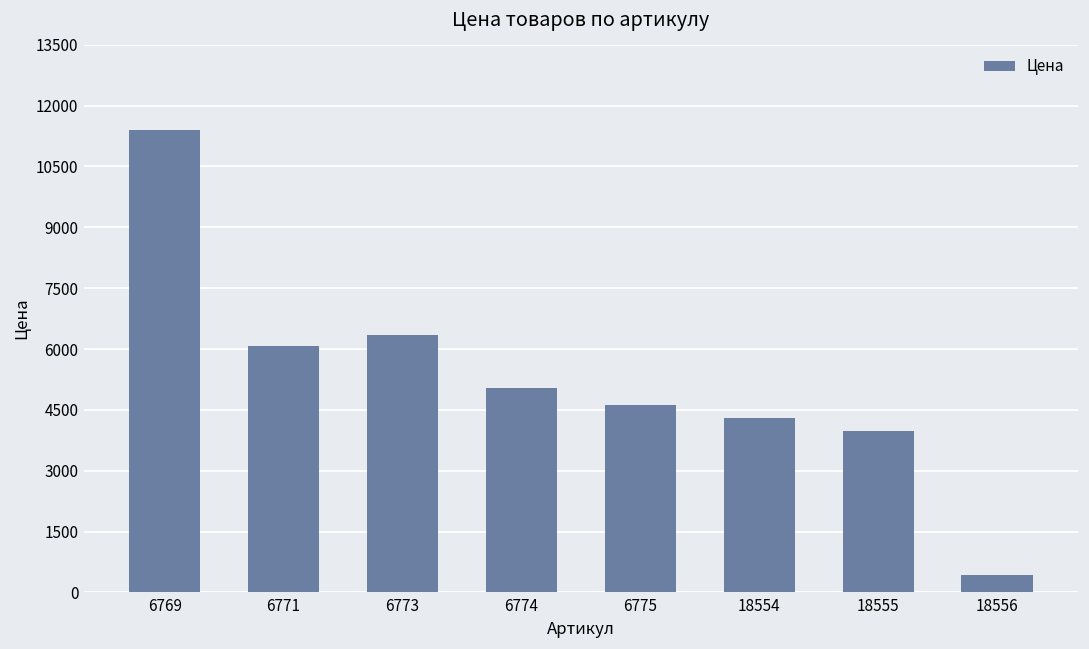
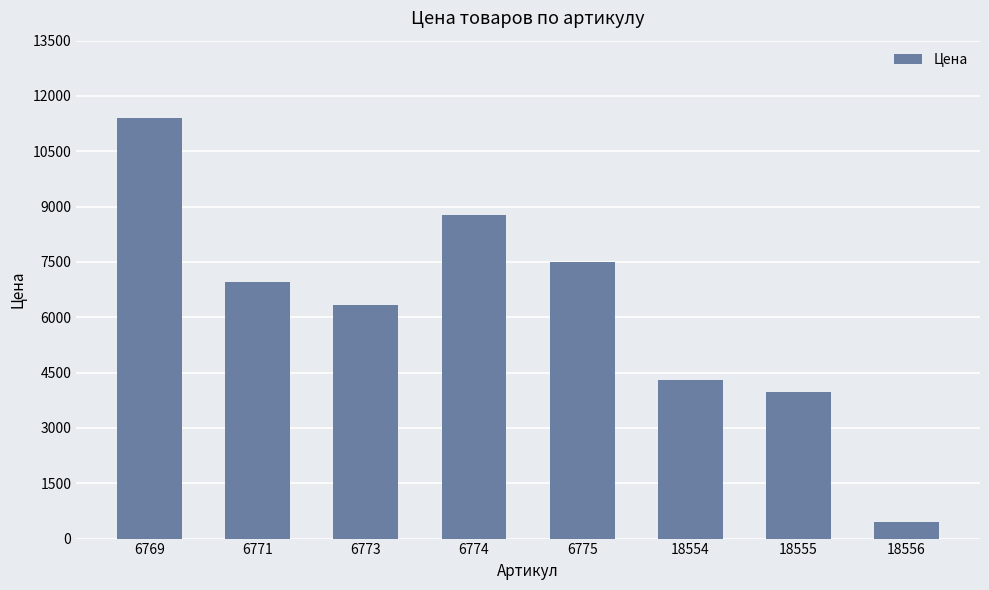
6771: 6100 -> 7000
6774: 5000 -> 8800
6775: 4600 -> 7500
